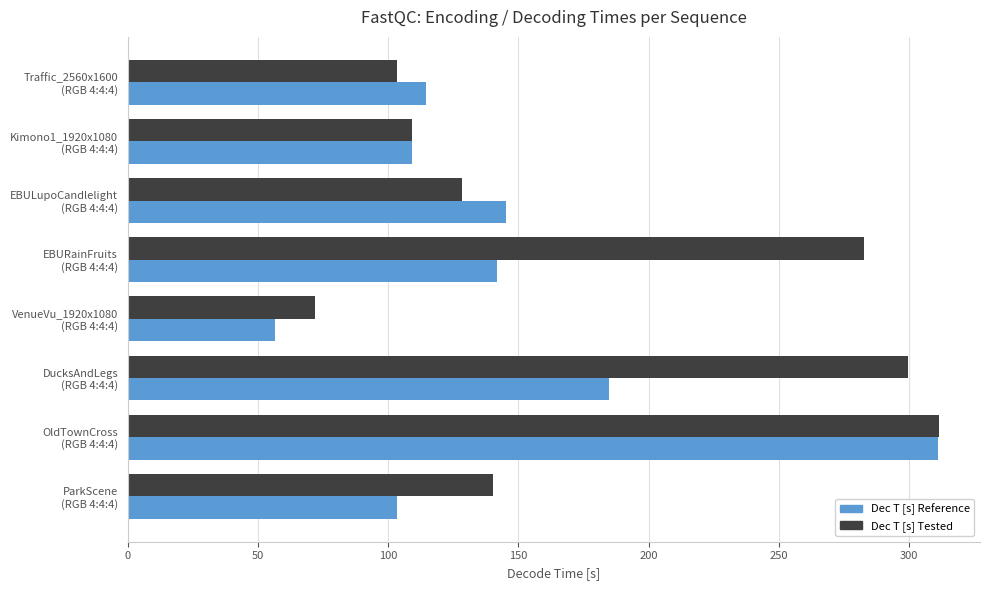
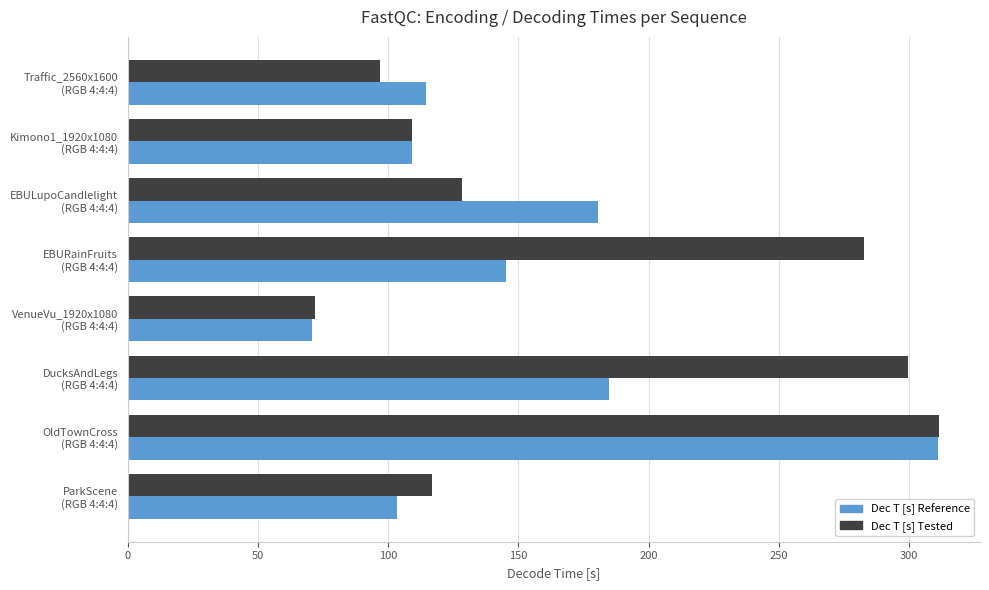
Dec T [s] Tested, Traffic_2560x1600 (RGB 4:4:4): 103 -> 97
Dec T [s] Reference, EBULupoCandlelight (RGB 4:4:4): 145 -> 181
Dec T [s] Reference, EBURainFruits (RGB 4:4:4): 142 -> 145
Dec T [s] Reference, VenueVu_1920x1080 (RGB 4:4:4): 57 -> 71
Dec T [s] Tested, ParkScene (RGB 4:4:4): 140 -> 117
